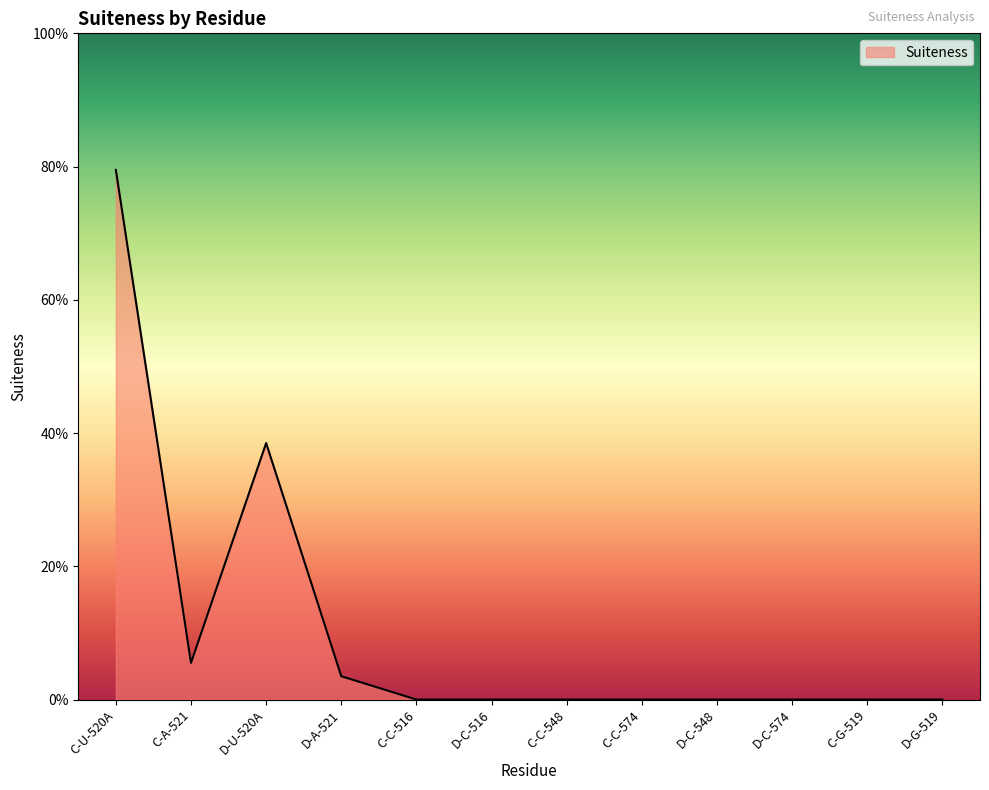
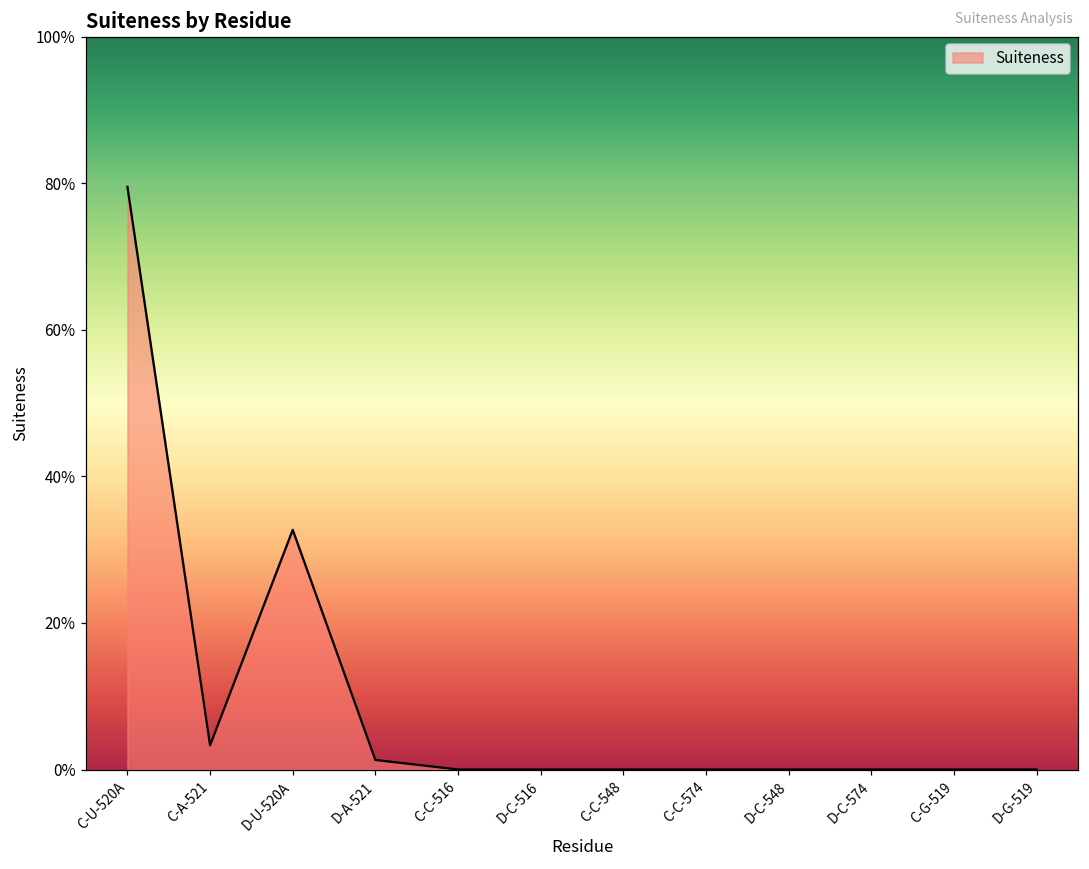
C-A-521: 6% -> 3%
D-U-520A: 39% -> 33%
D-A-521: 4% -> 1%
